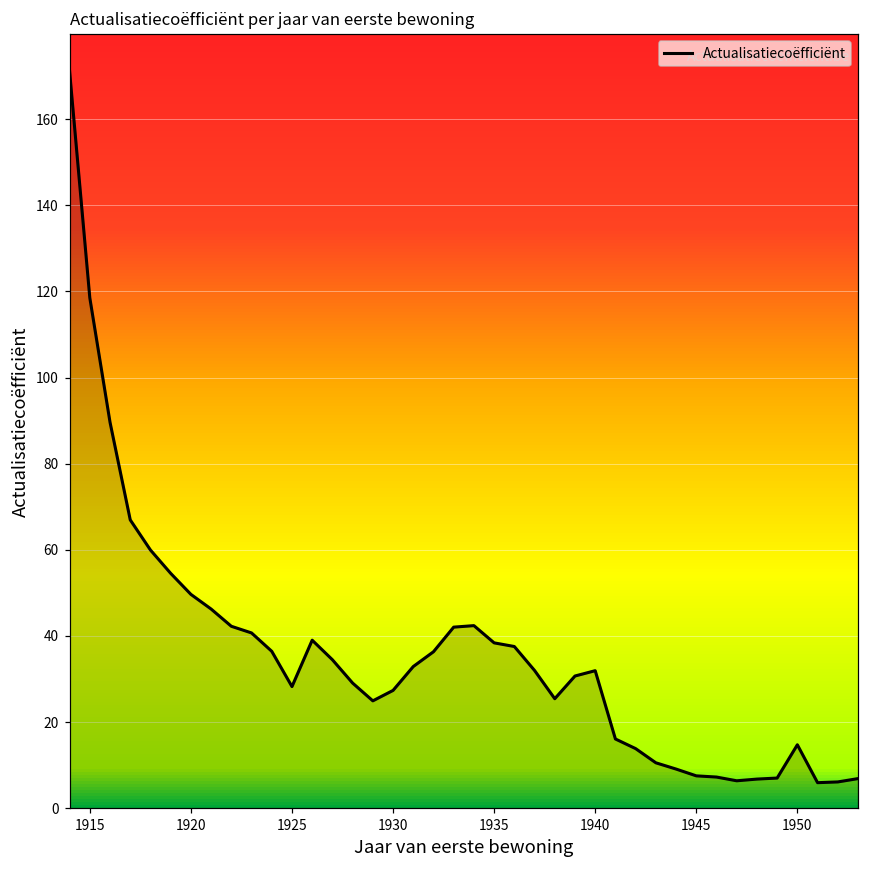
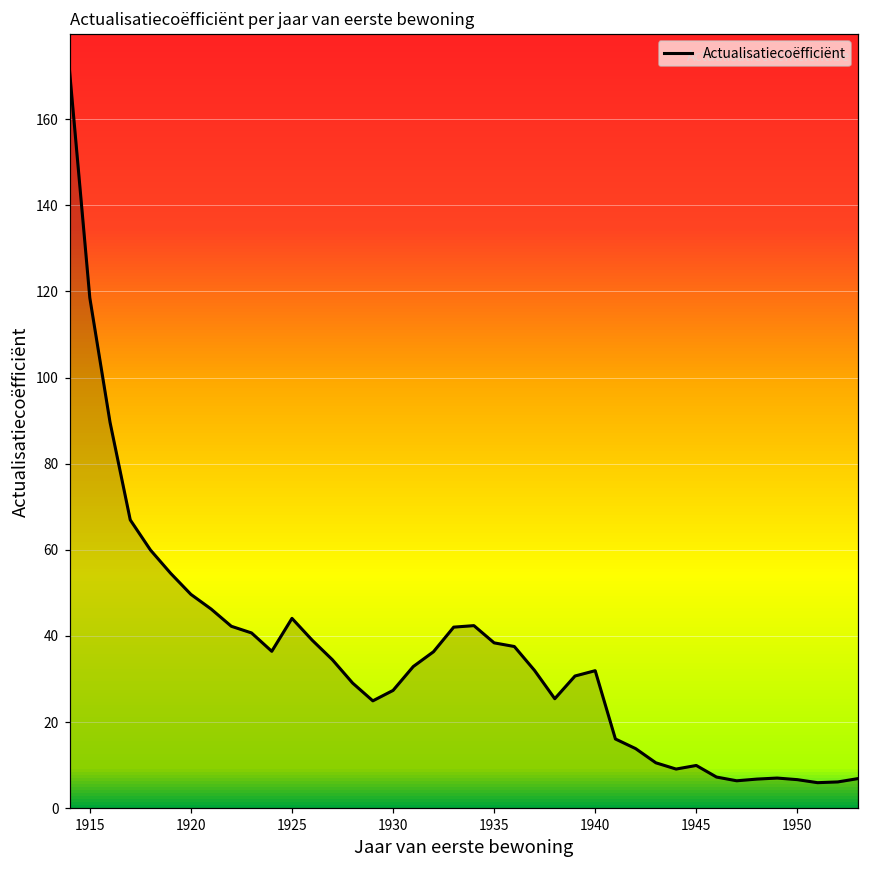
1925: 28 -> 44
1945: 8 -> 10
1950: 15 -> 7
